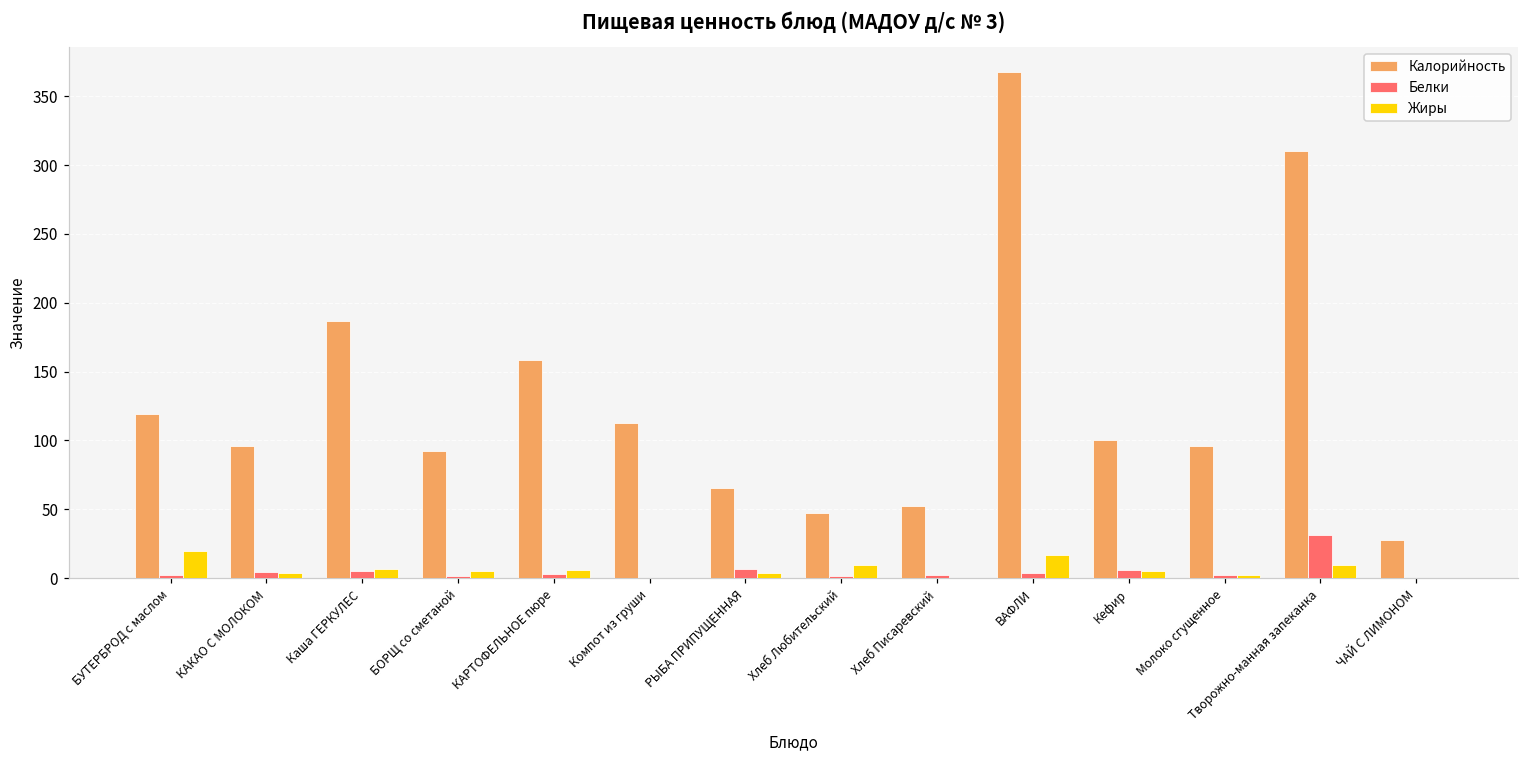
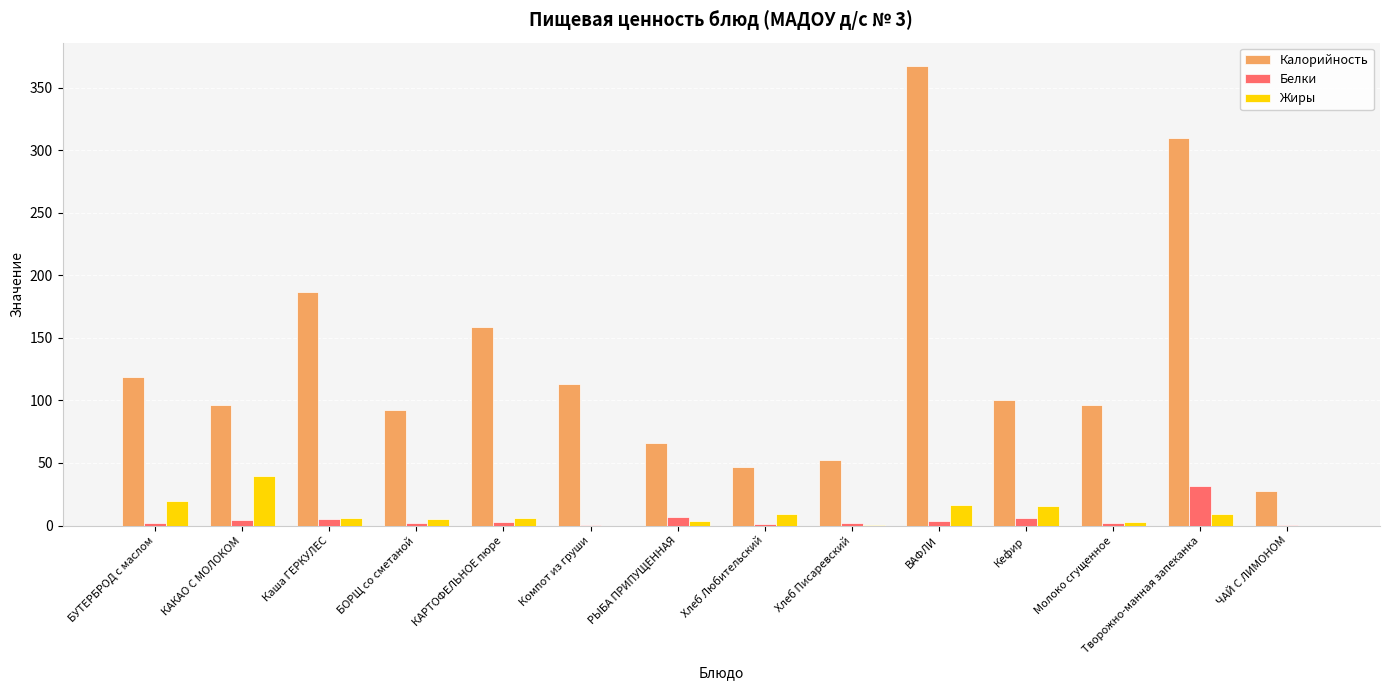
Жиры, КАКАО С МОЛОКОМ: 4 -> 40
Жиры, Кефир: 5 -> 16
